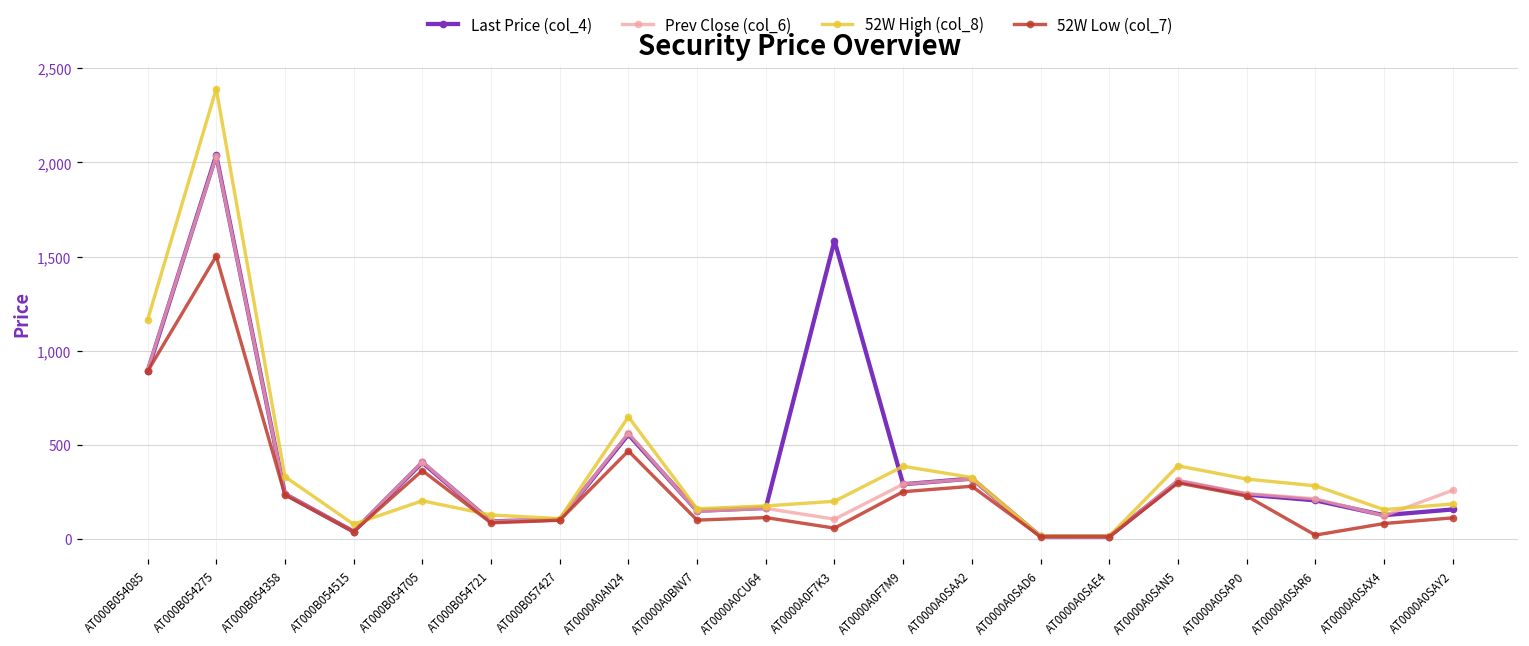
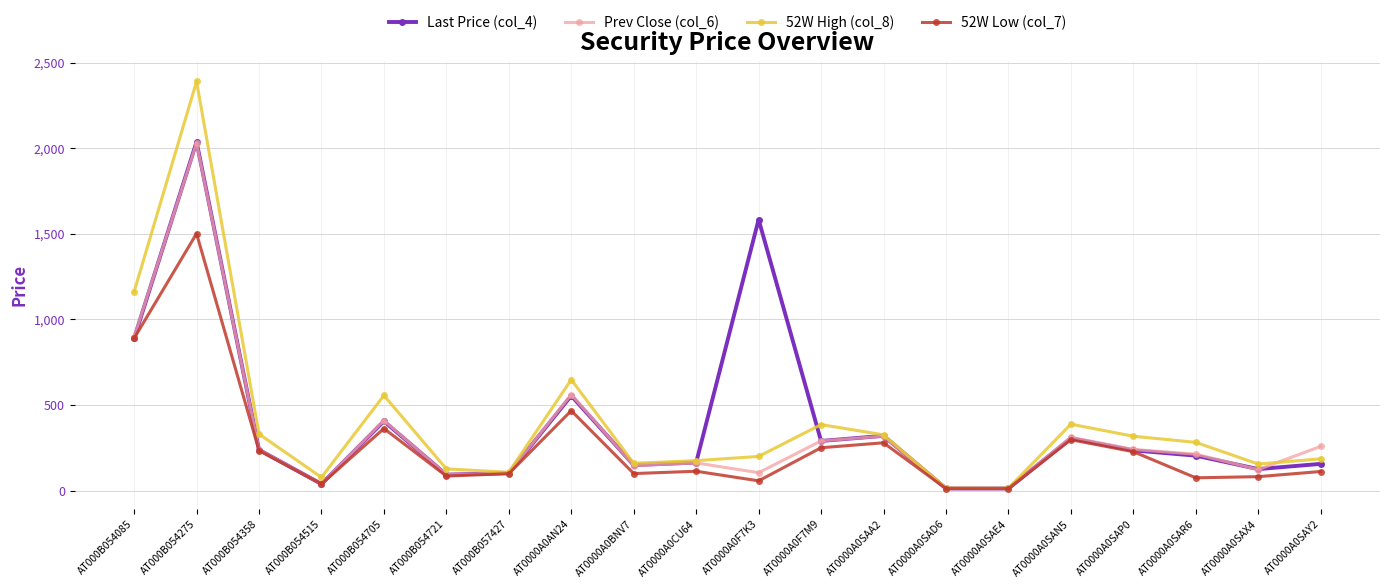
52W High (col_8), AT000B054705: 200 -> 560
52W Low (col_7), AT0000A0SAR6: 20 -> 70
